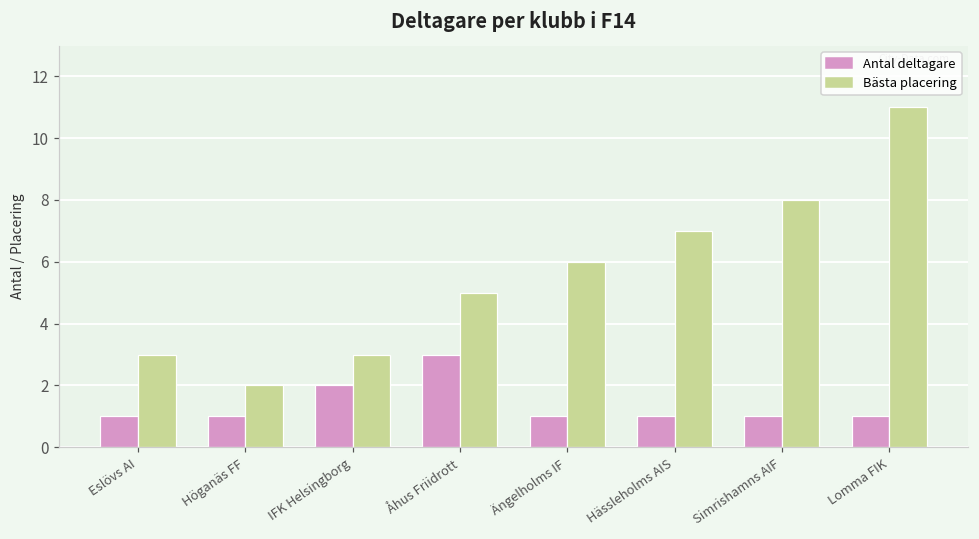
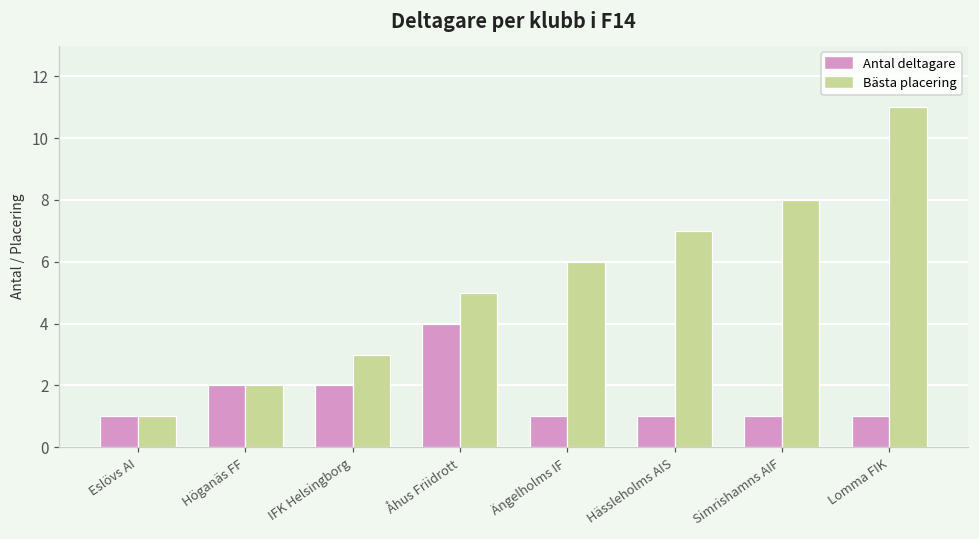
Bästa placering, Eslövs AI: 3 -> 1
Antal deltagare, Höganäs FF: 1 -> 2
Antal deltagare, Åhus Friidrott: 3 -> 4
